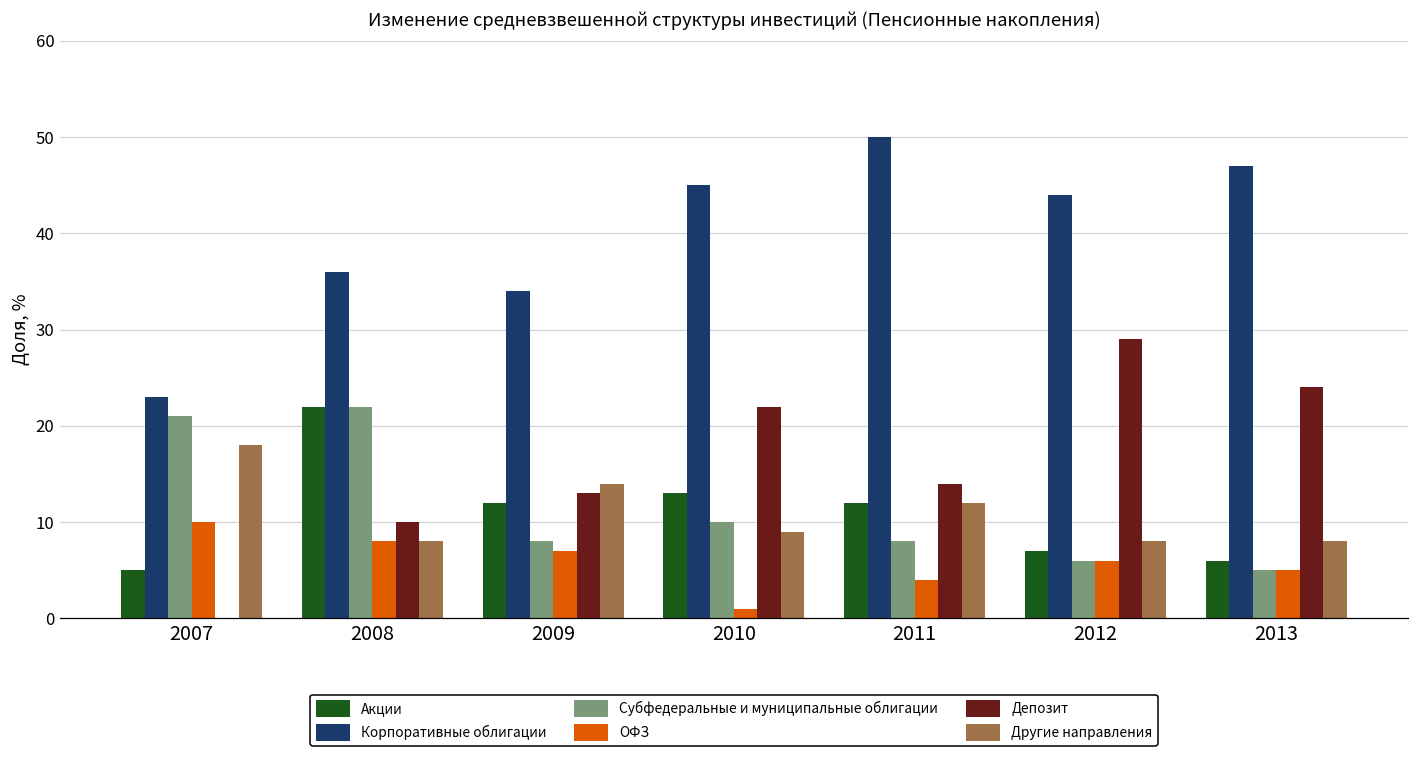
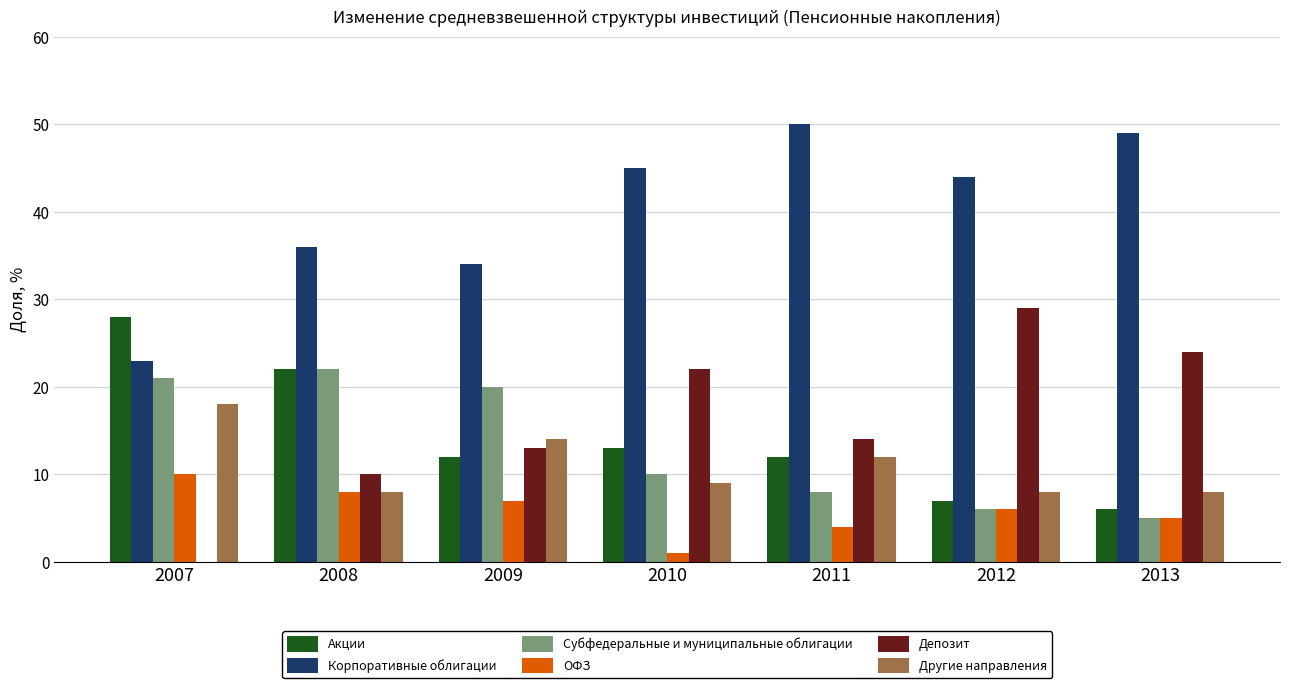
Акции, 2007: 5 -> 28
Субфедеральные и муниципальные облигации, 2009: 8 -> 20
Корпоративные облигации, 2013: 47 -> 49
